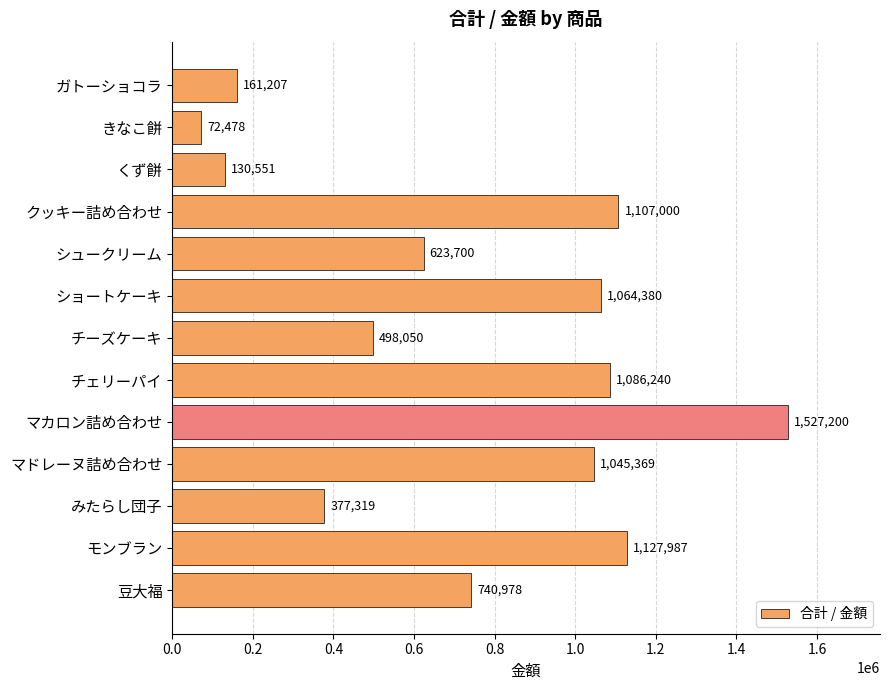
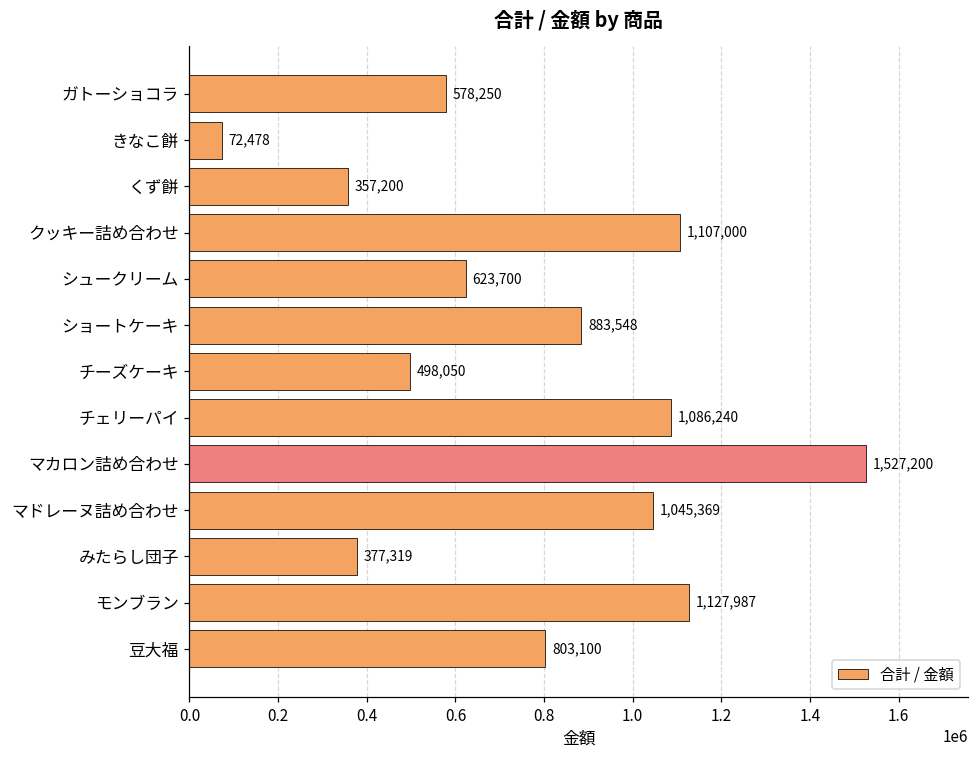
ガトーショコラ: 161,207 -> 578,250
くず餅: 130,551 -> 357,200
ショートケーキ: 1,064,380 -> 883,548
豆大福: 740,978 -> 803,100
